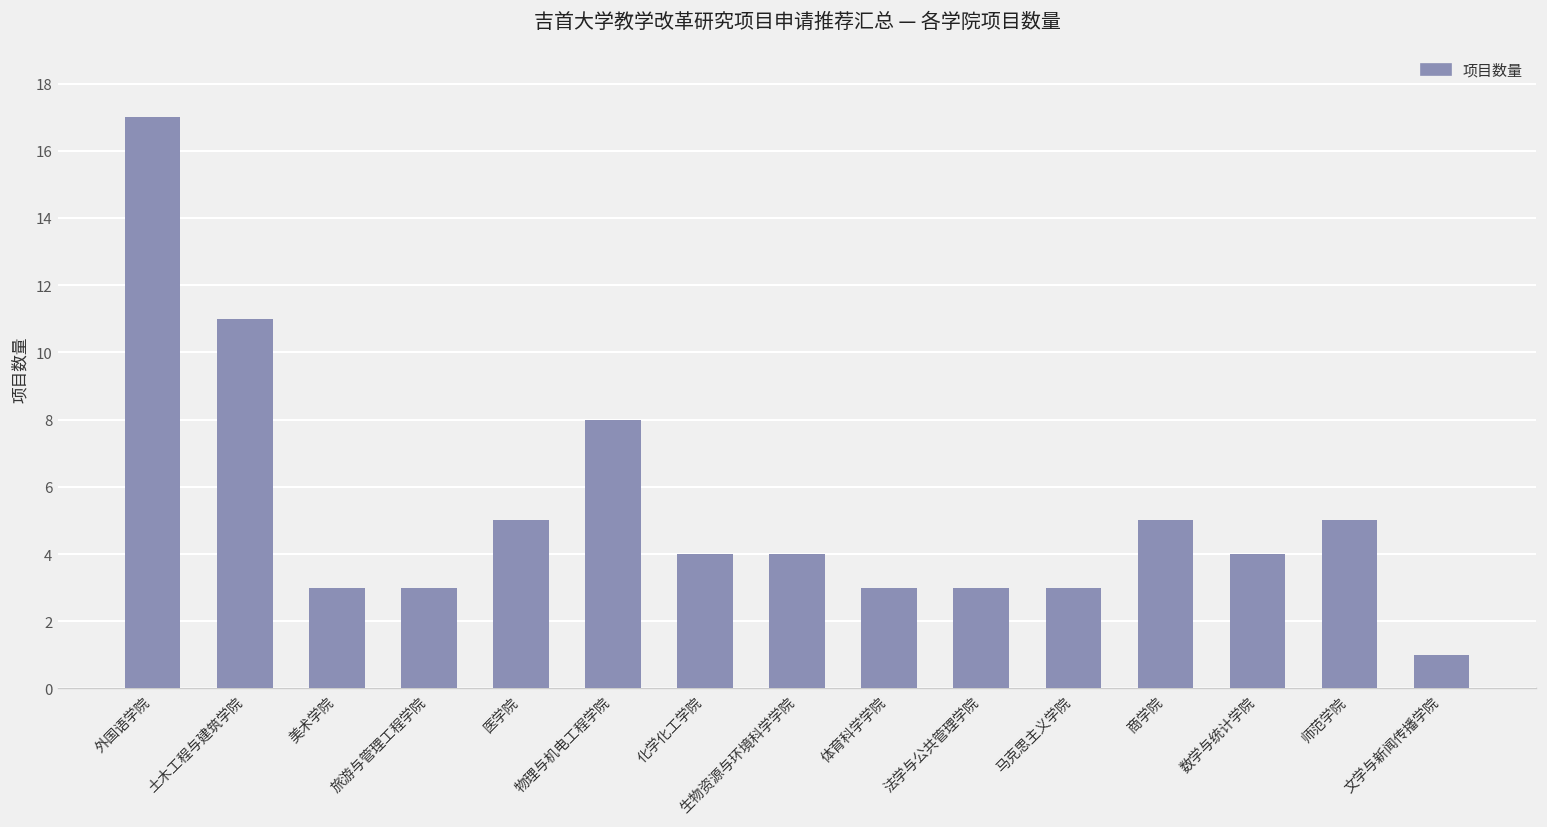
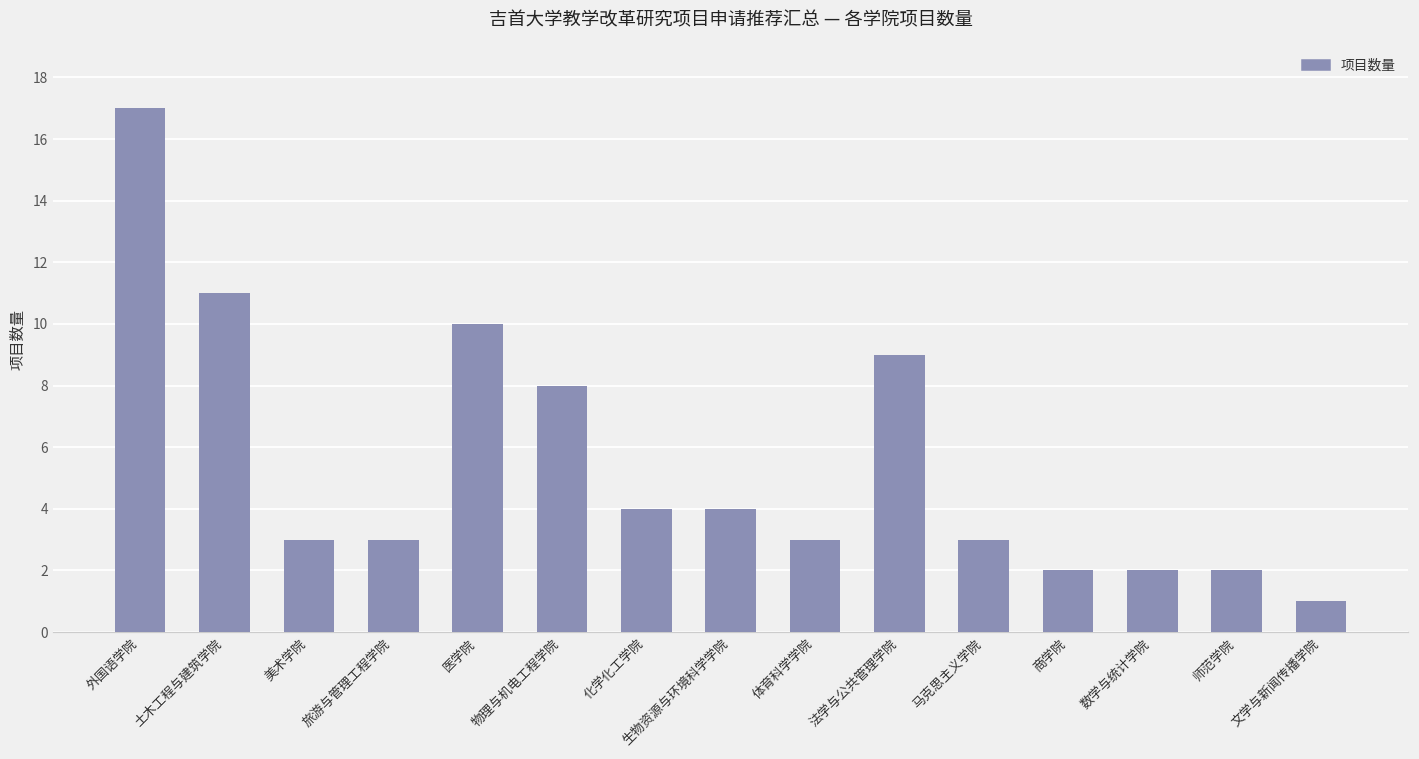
医学院: 5 -> 10
法学与公共管理学院: 3 -> 9
商学院: 5 -> 2
数学与统计学院: 4 -> 2
师范学院: 5 -> 2
